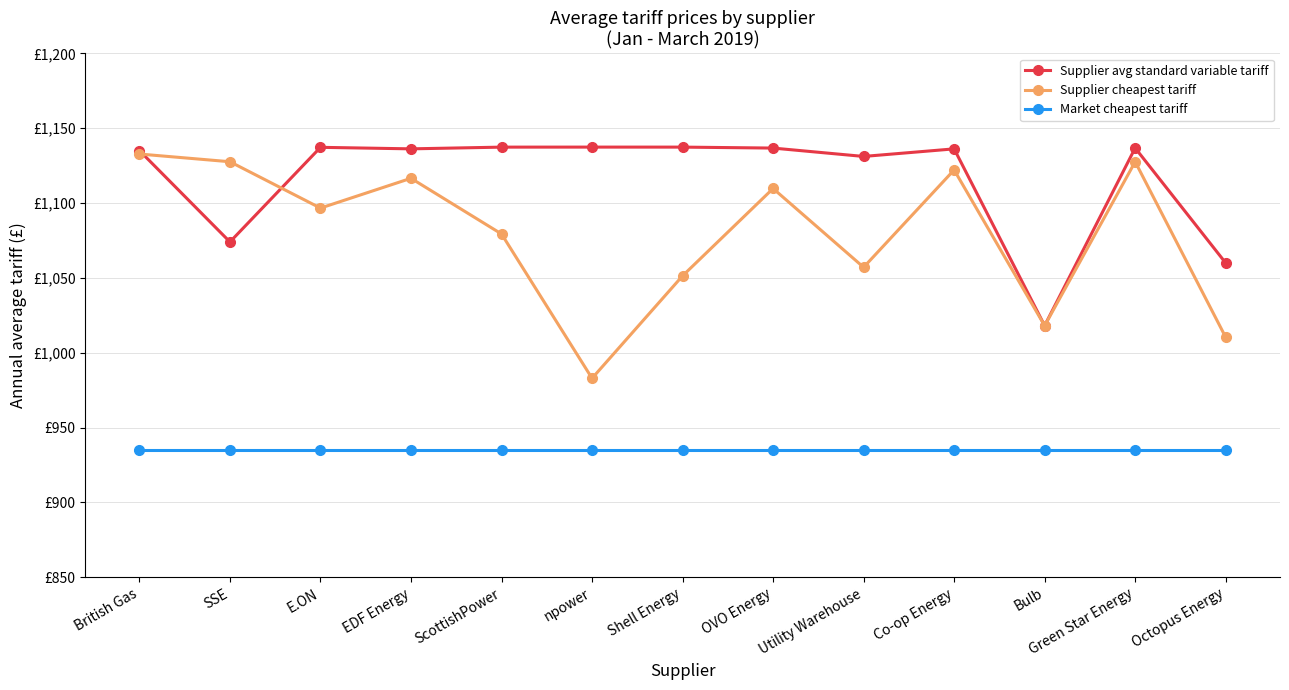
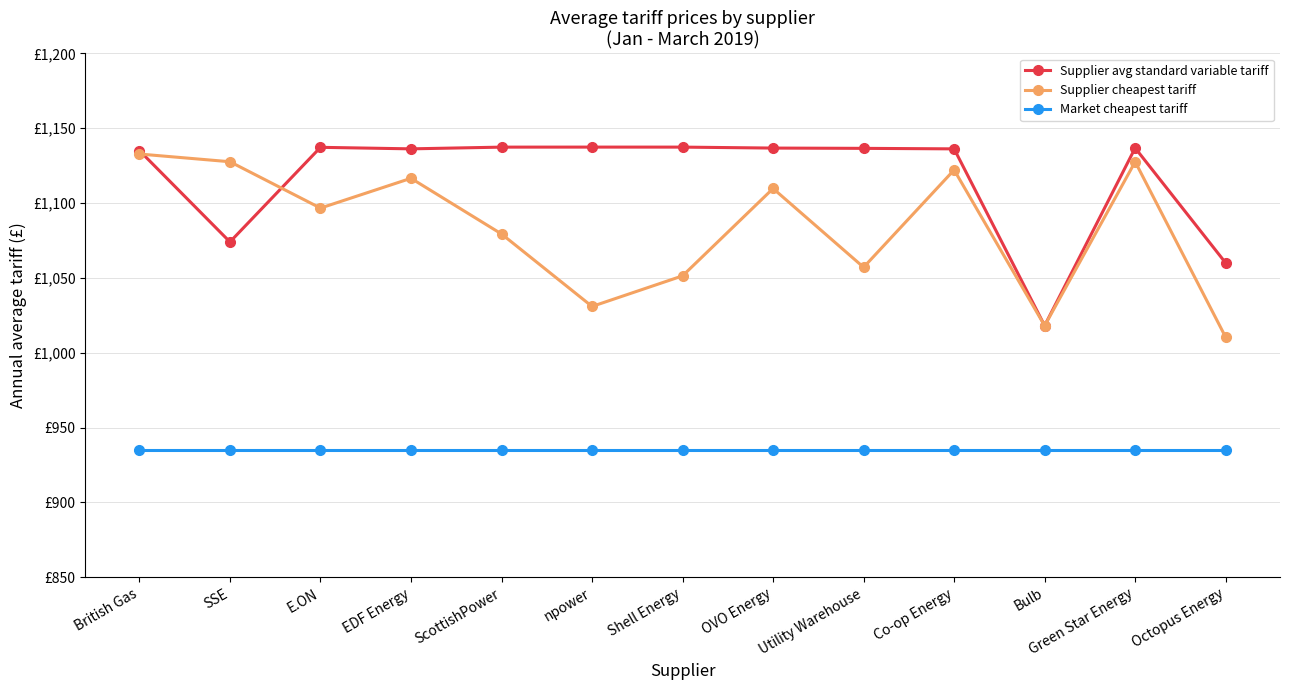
Supplier cheapest tariff, npower: £983 -> £1,031
Supplier avg standard variable tariff, Utility Warehouse: £1,131 -> £1,137
